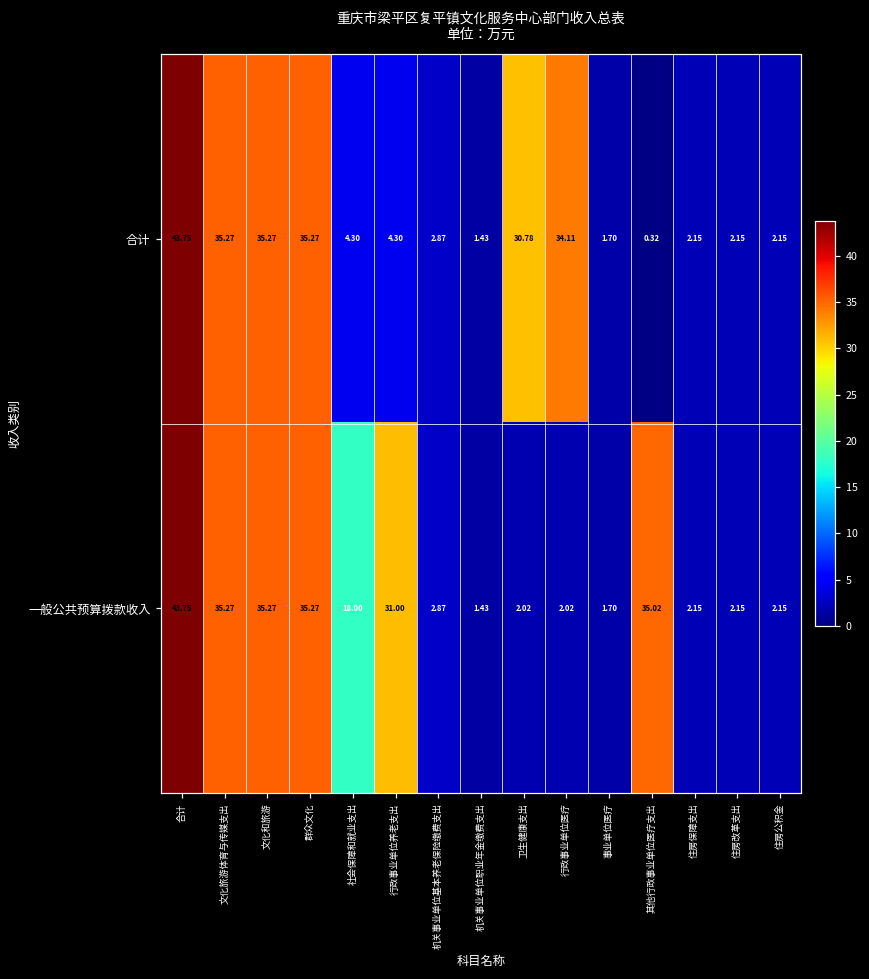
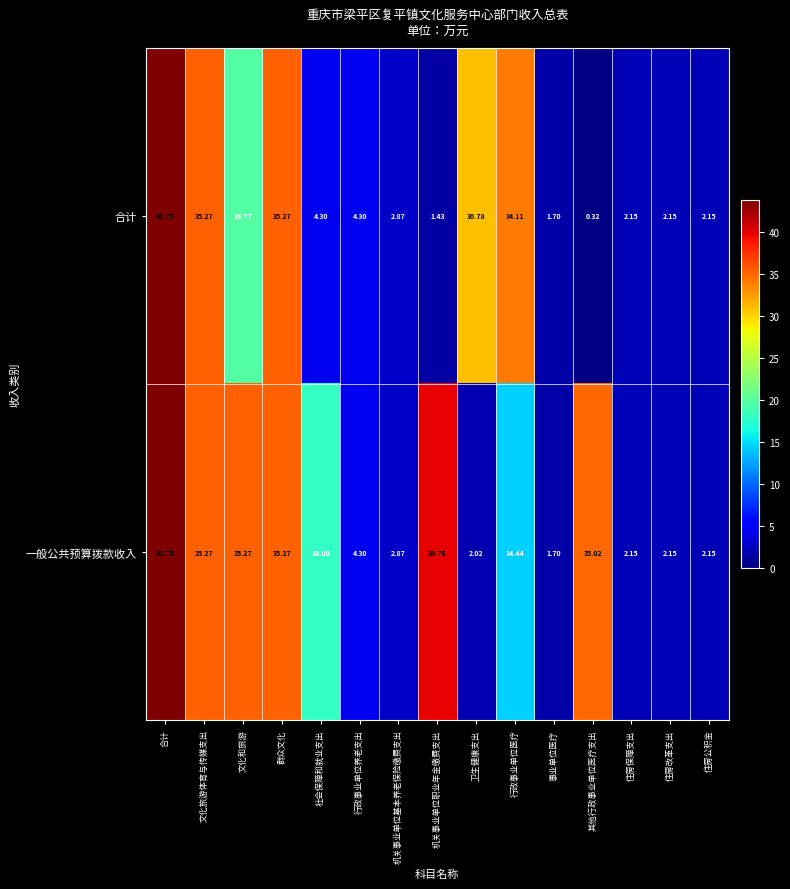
合计, 文化和旅游: 35.27 -> 19.77
一般公共预算拨款收入, 行政事业单位养老支出: 31.00 -> 4.30
一般公共预算拨款收入, 机关事业单位职业年金缴费支出: 1.43 -> 39.76
一般公共预算拨款收入, 行政事业单位医疗: 2.02 -> 14.44
